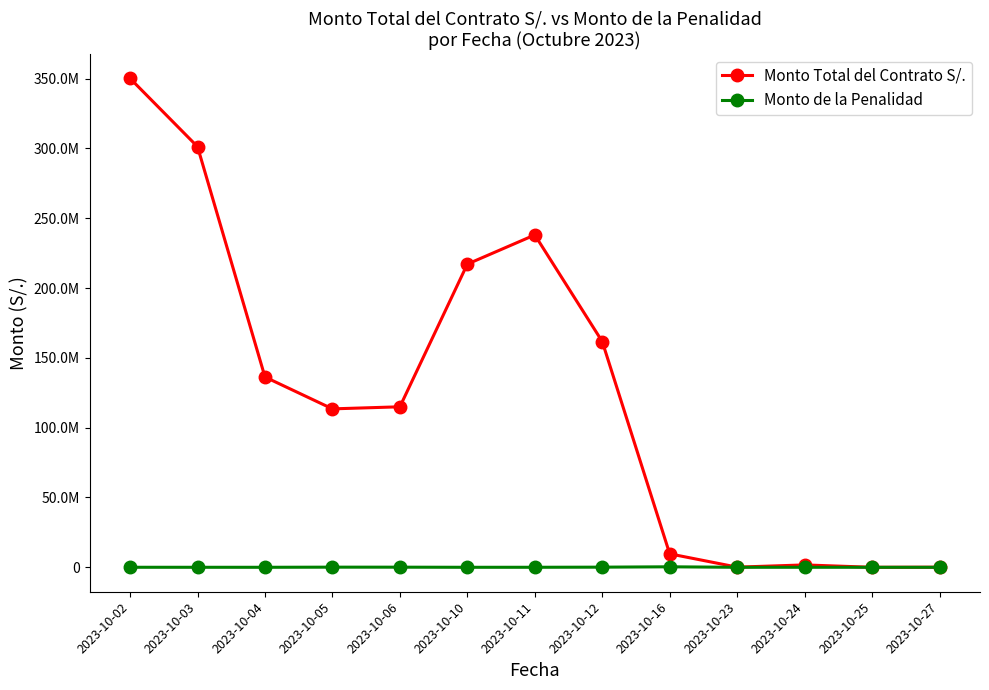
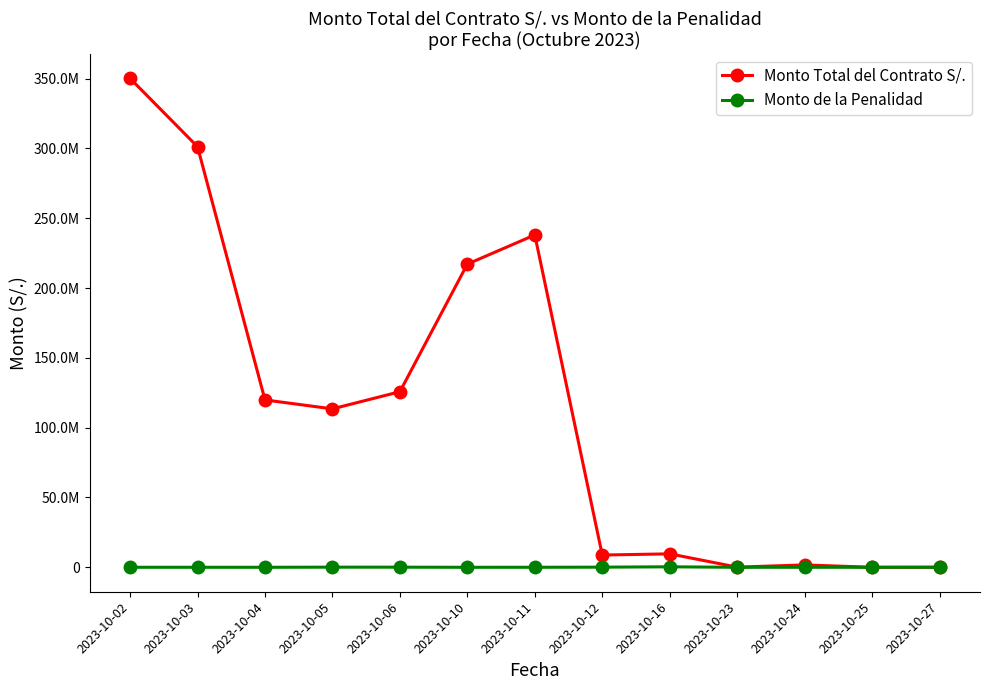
Monto Total del Contrato S/., 2023-10-04: 136000000 -> 120000000
Monto Total del Contrato S/., 2023-10-06: 115000000 -> 126000000
Monto Total del Contrato S/., 2023-10-12: 162000000 -> 9000000
